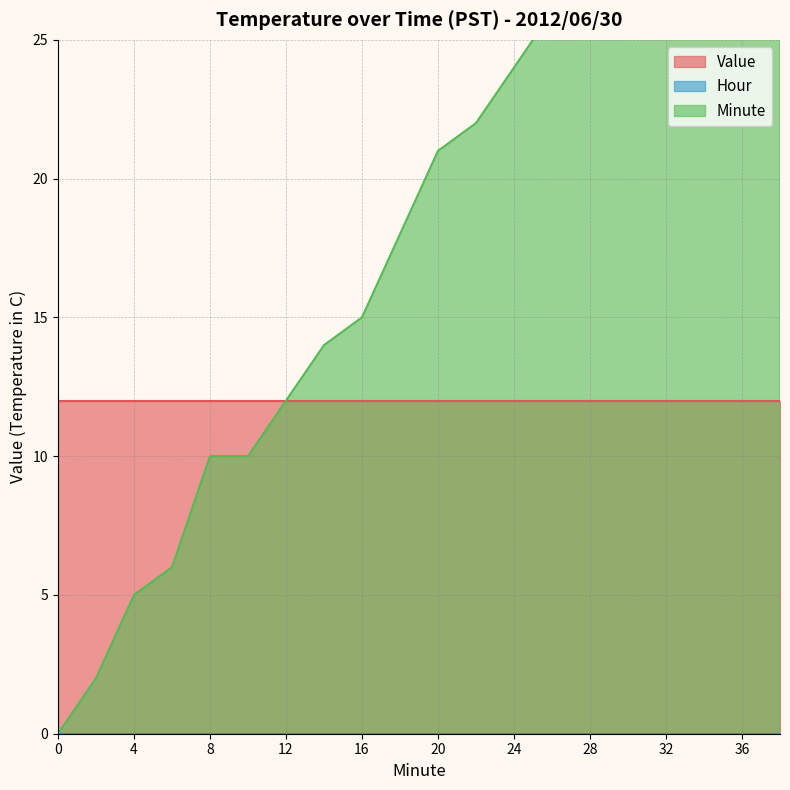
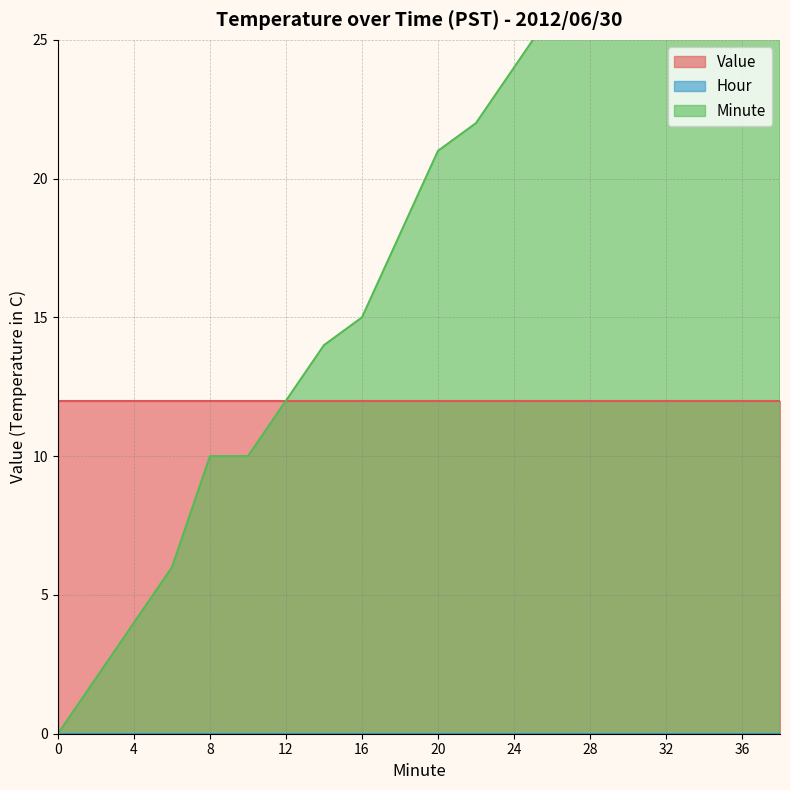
Minute, 4: 5 -> 4
